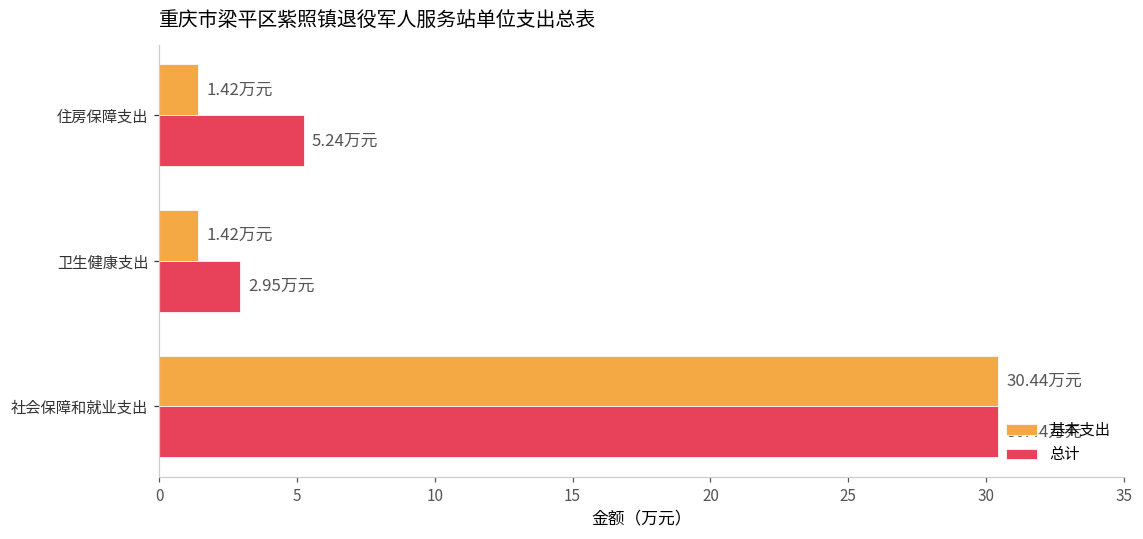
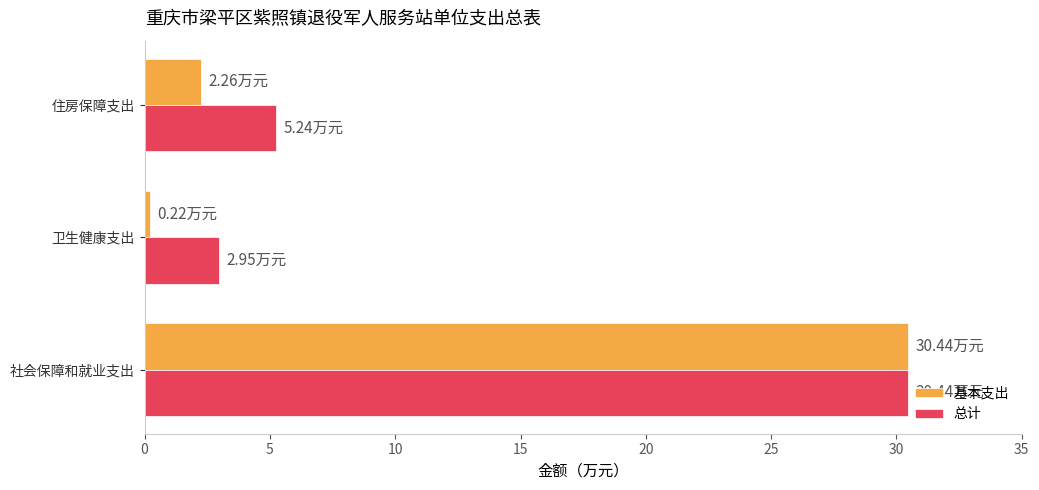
基本支出, 住房保障支出: 1.42 -> 2.26
基本支出, 卫生健康支出: 1.42 -> 0.22
